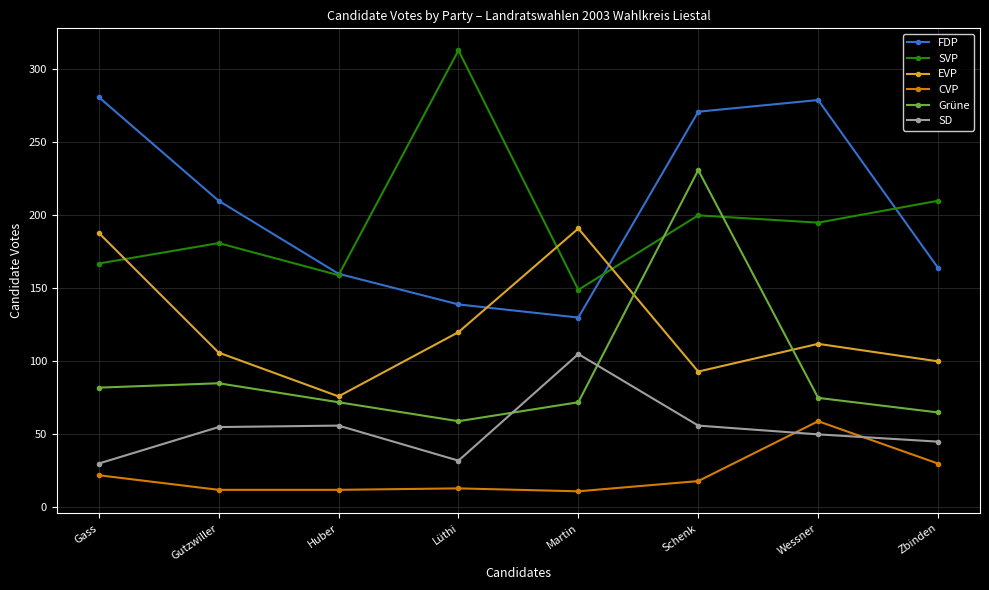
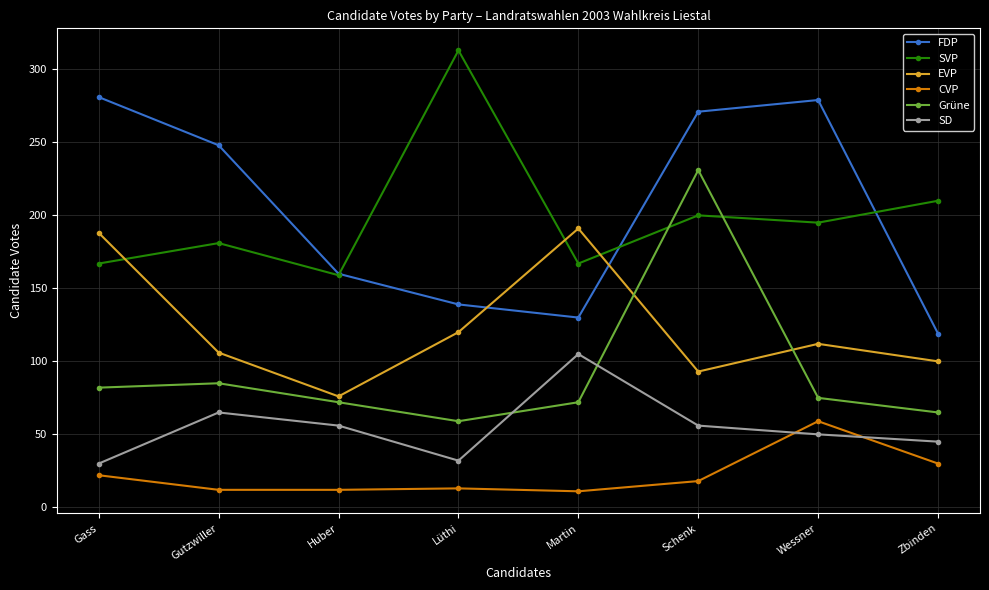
FDP, Gutzwiller: 210 -> 248
SD, Gutzwiller: 55 -> 65
SVP, Martin: 149 -> 167
FDP, Zbinden: 164 -> 119
